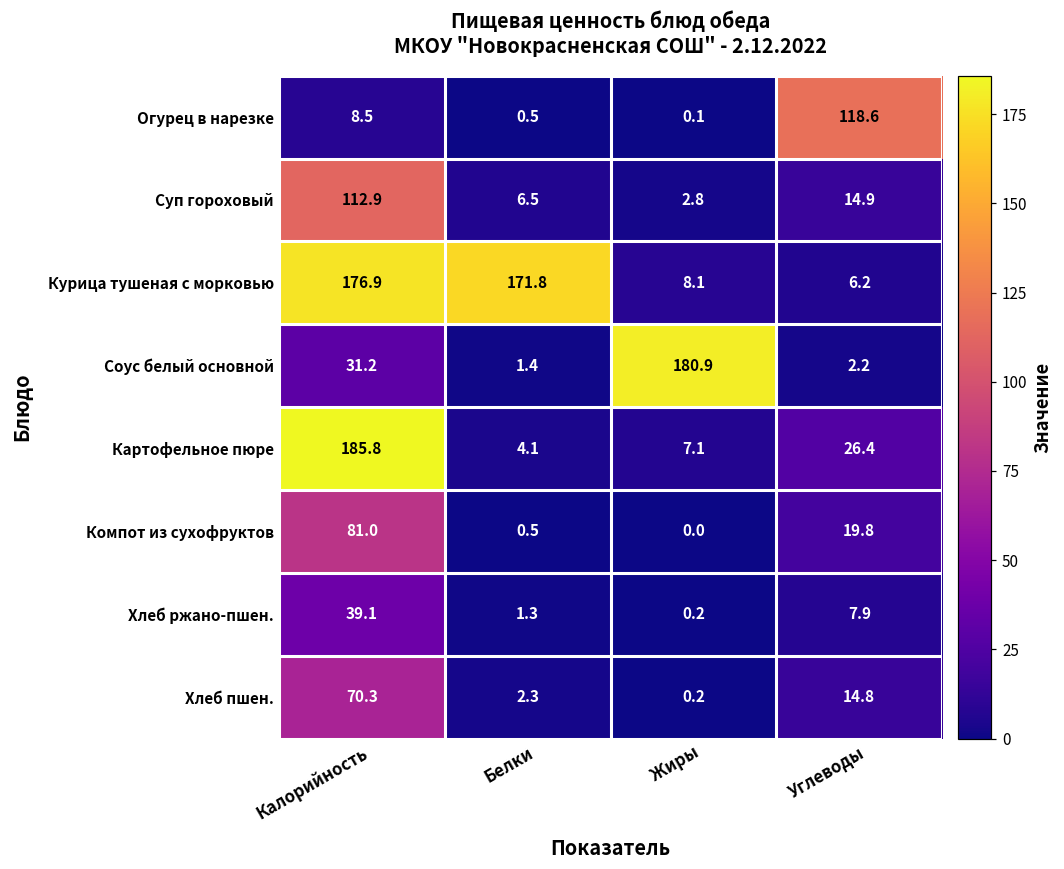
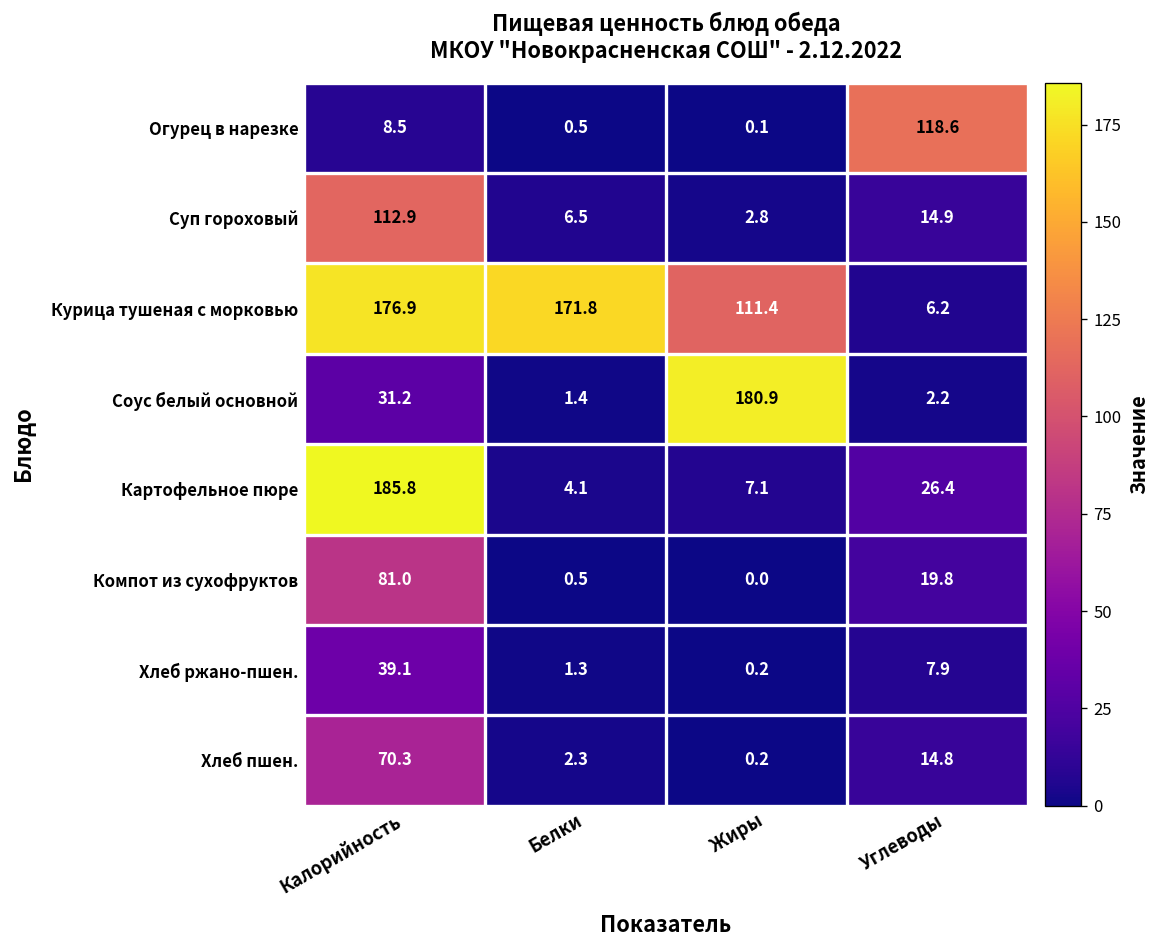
Курица тушеная с морковью, Жиры: 8.1 -> 111.4
